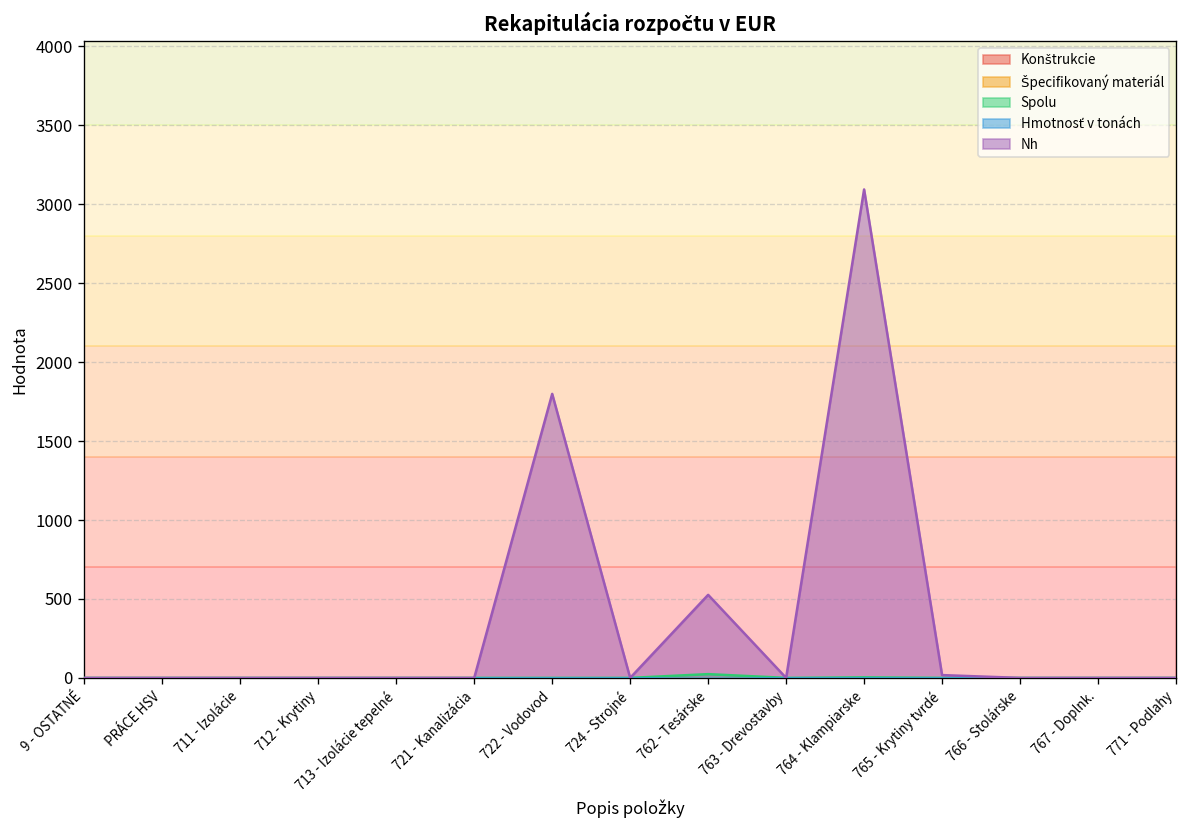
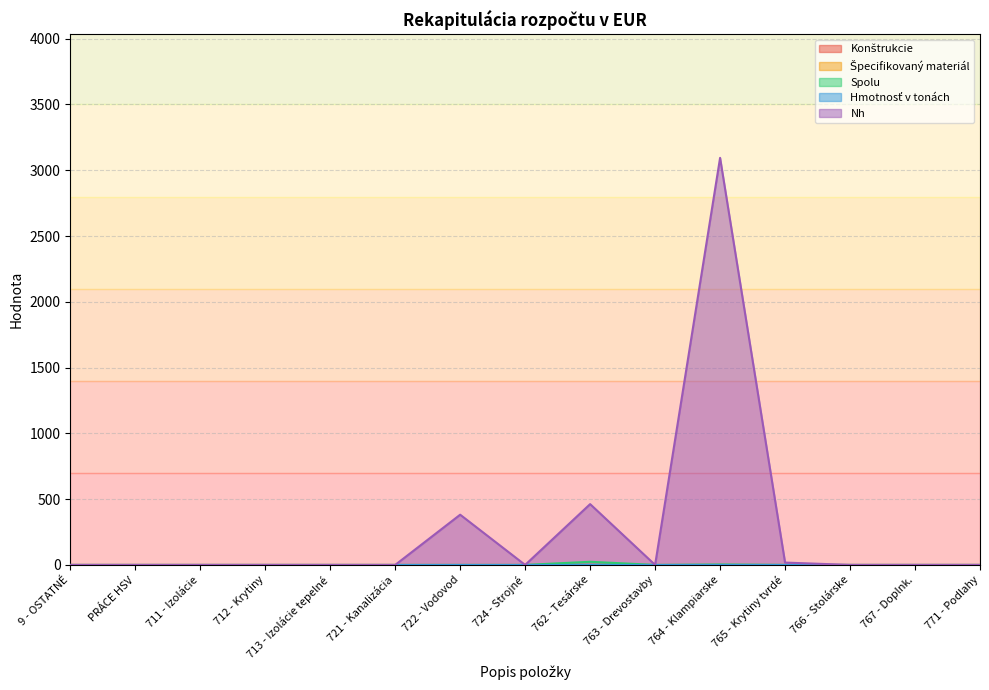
Nh, 722 - Vodovod: 1800 -> 380
Nh, 762 - Tesárske: 530 -> 460
